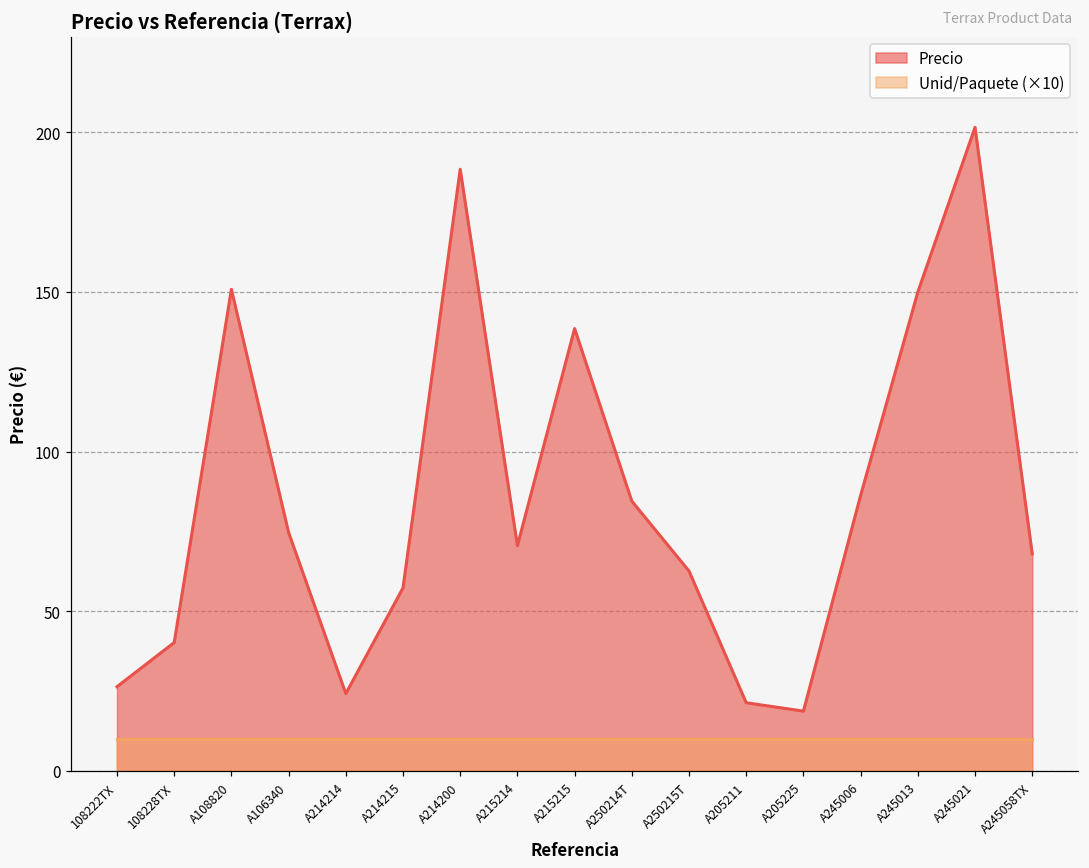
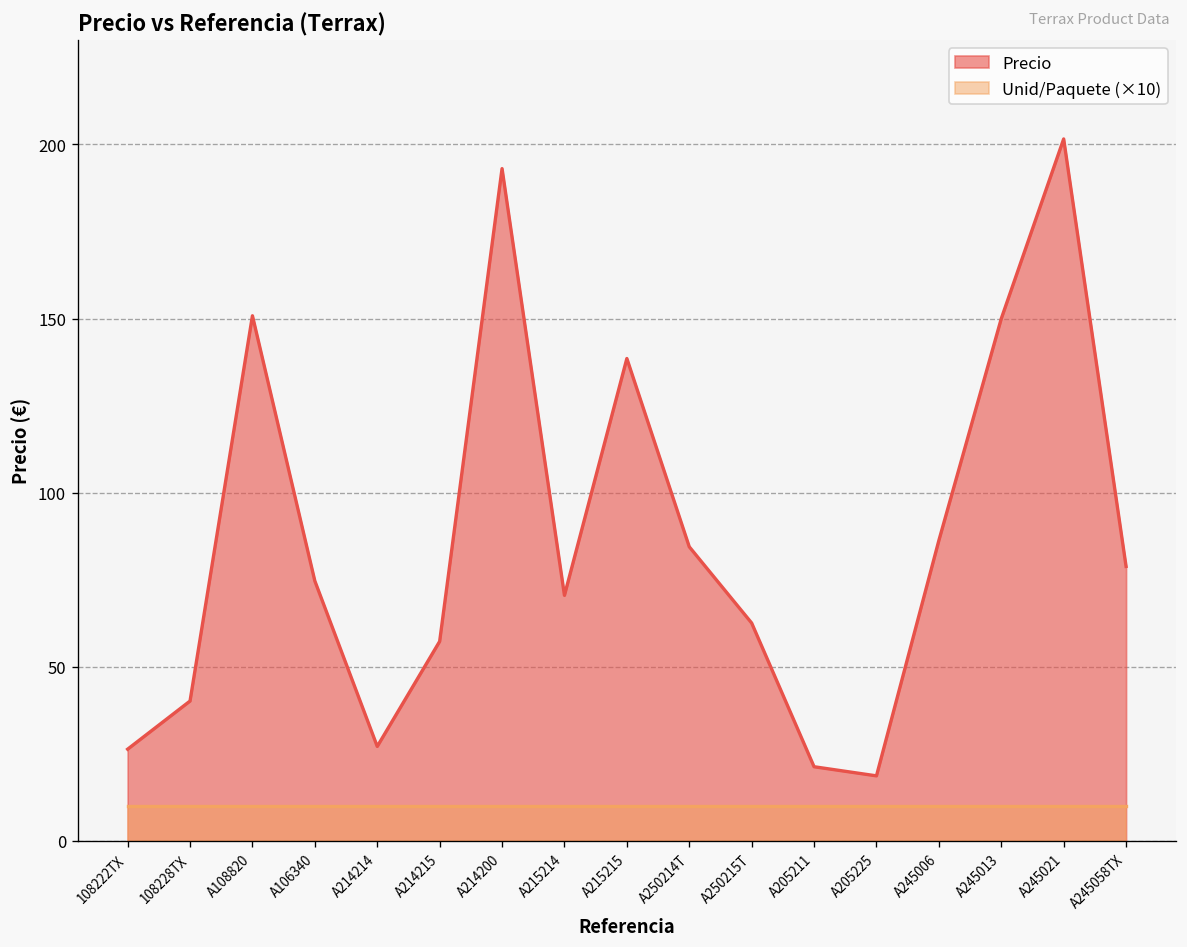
Precio, A214214: 24 -> 27
Precio, A214200: 188 -> 193
Precio, A245058TX: 68 -> 79
